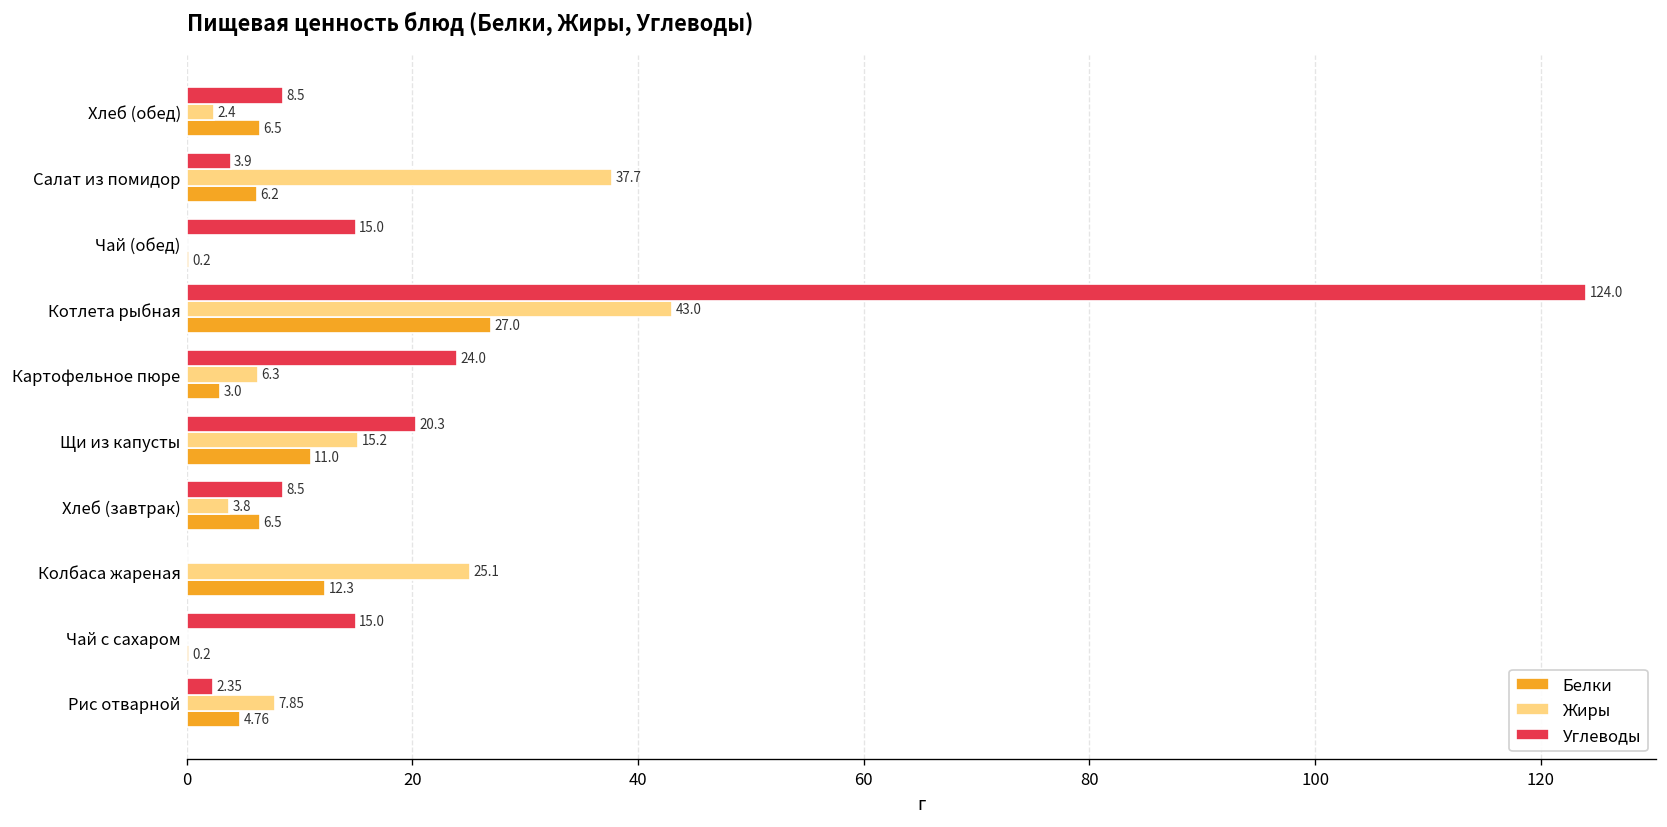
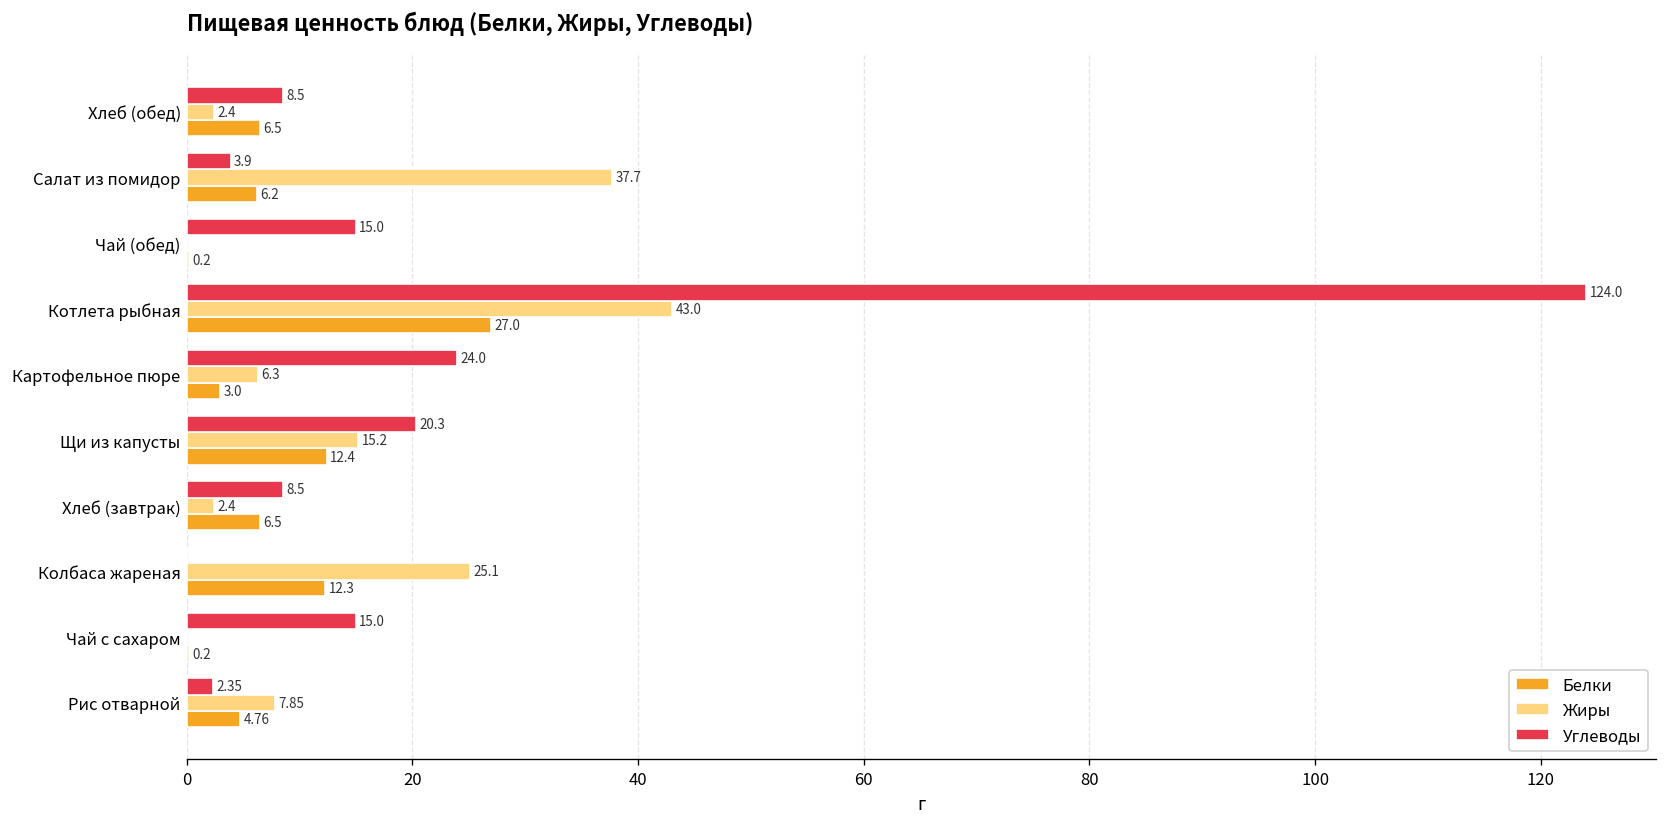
Белки, Щи из капусты: 11.0 -> 12.4
Жиры, Хлеб (завтрак): 3.8 -> 2.4
